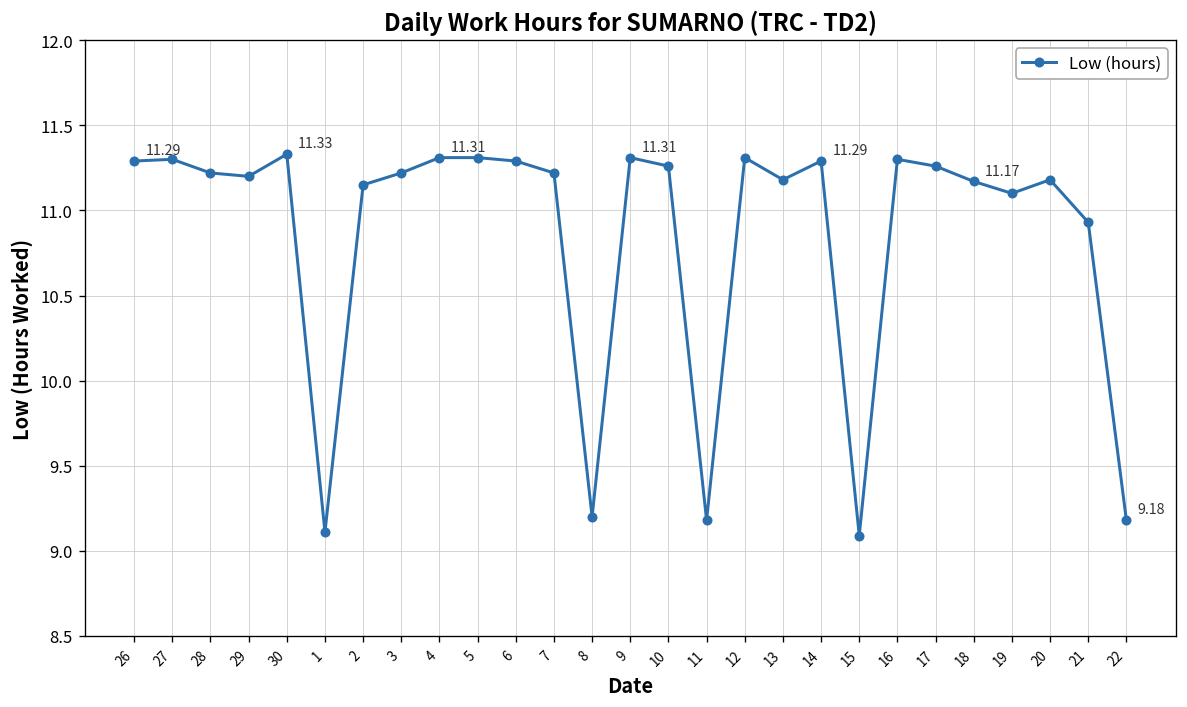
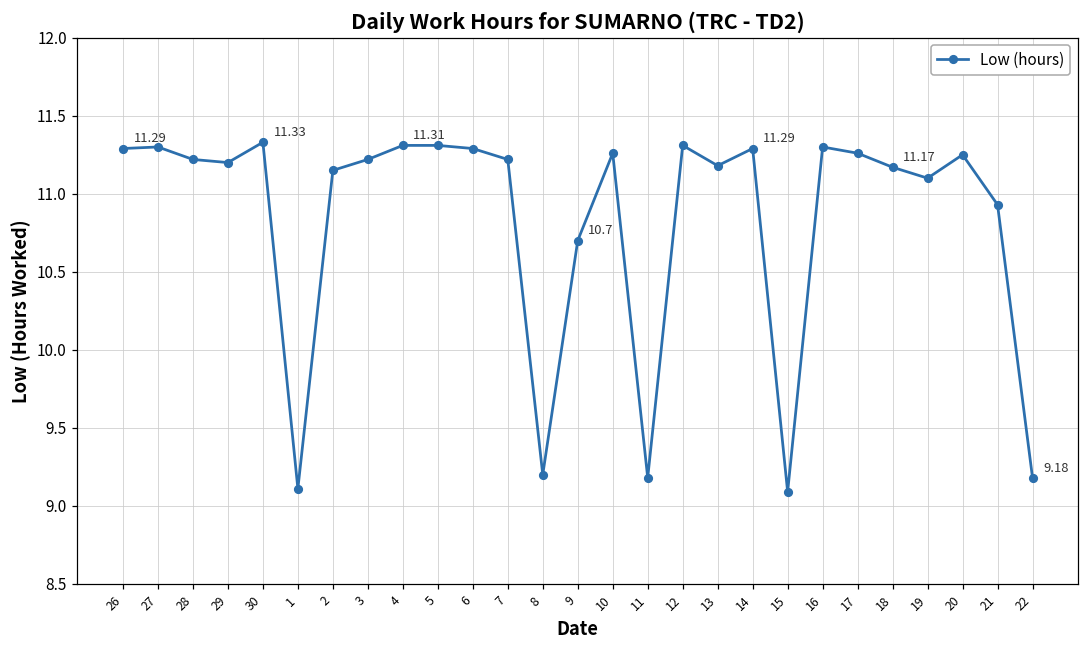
9: 11.31 -> 10.7
20: 11.18 -> 11.25
